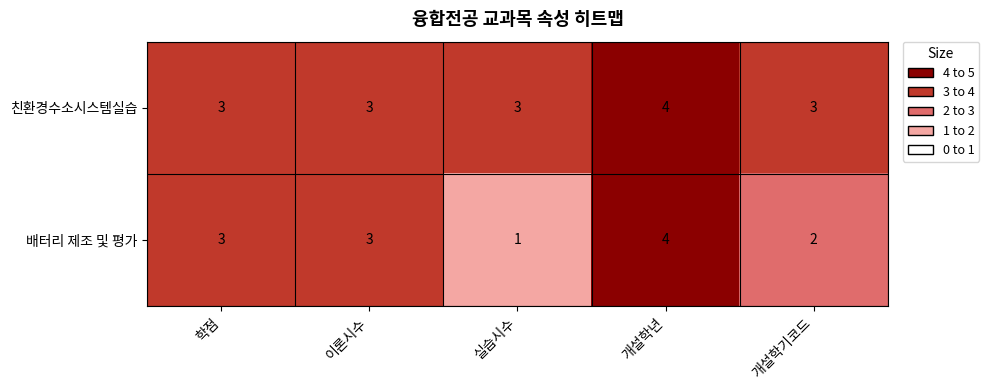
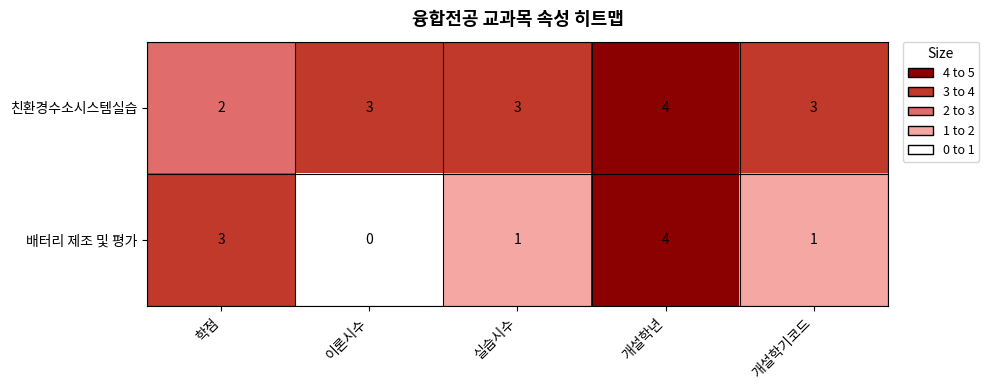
친환경수소시스템실습, 학점: 3 -> 2
배터리 제조 및 평가, 이론시수: 3 -> 0
배터리 제조 및 평가, 개설학기코드: 2 -> 1
